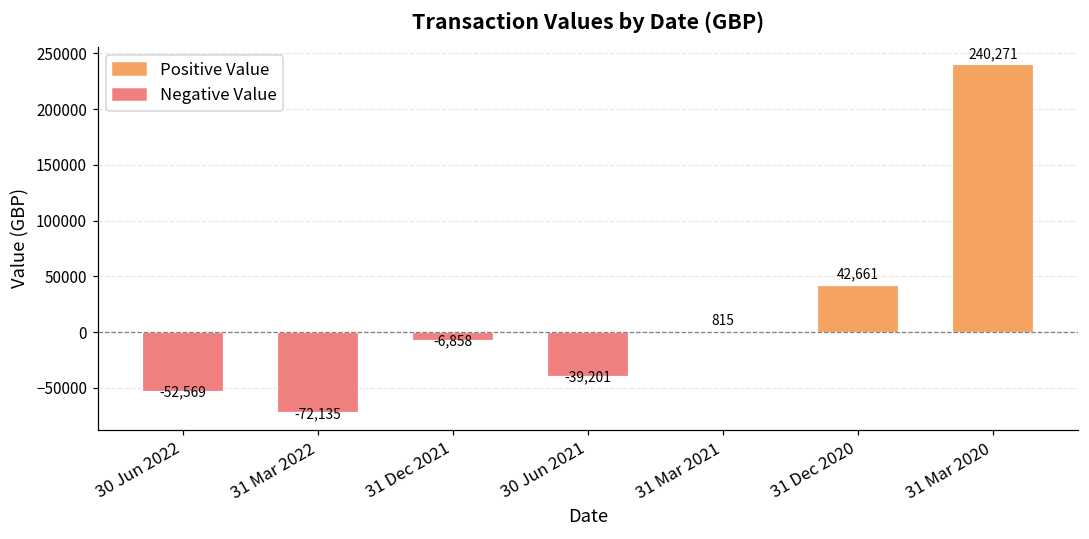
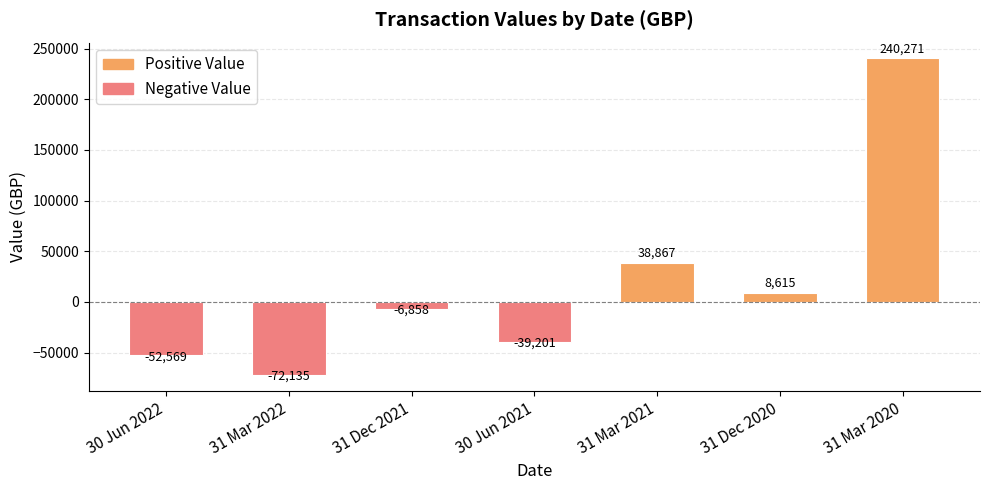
31 Mar 2021: 815 -> 38,867
31 Dec 2020: 42,661 -> 8,615
